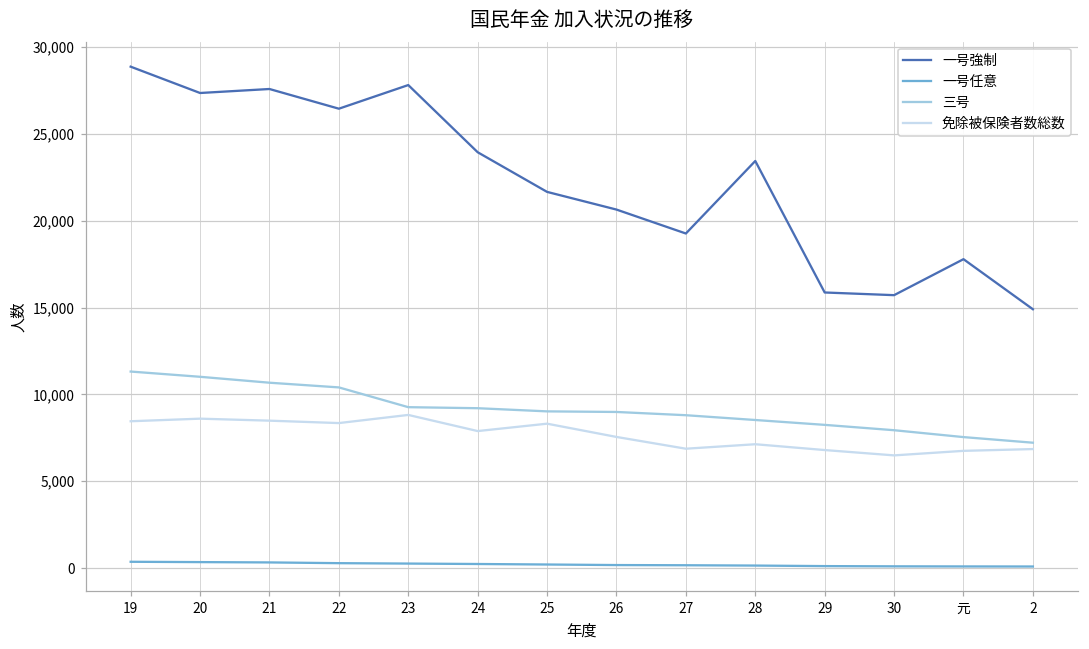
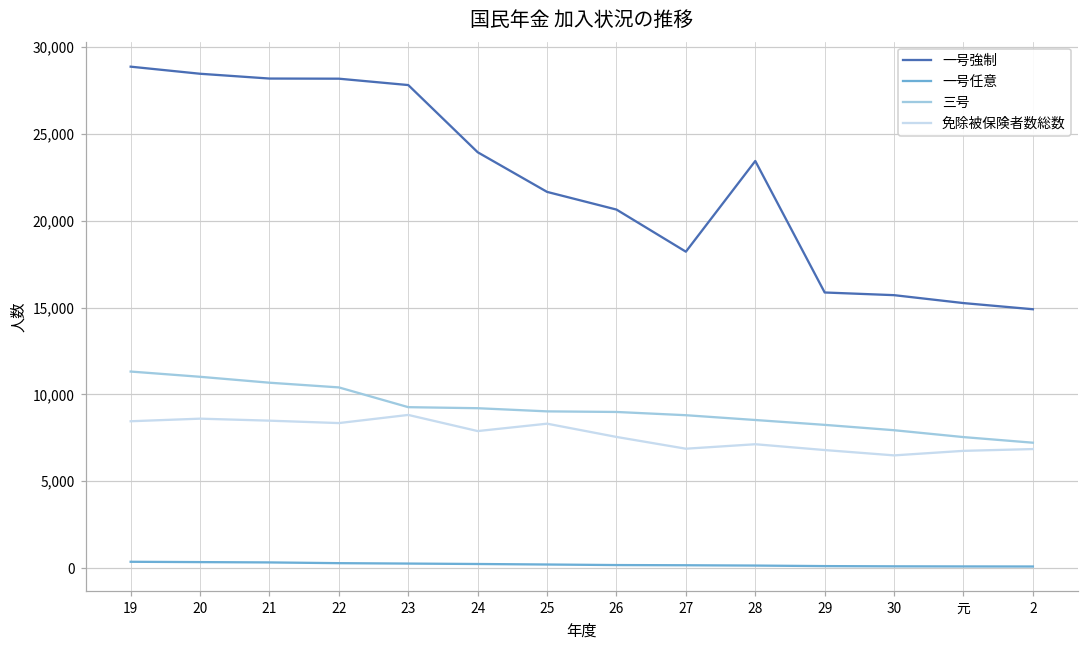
一号強制, 20: 27,400 -> 28,500
一号強制, 21: 27,600 -> 28,200
一号強制, 22: 26,500 -> 28,200
一号強制, 27: 19,300 -> 18,200
一号強制, 元: 17,800 -> 15,300
